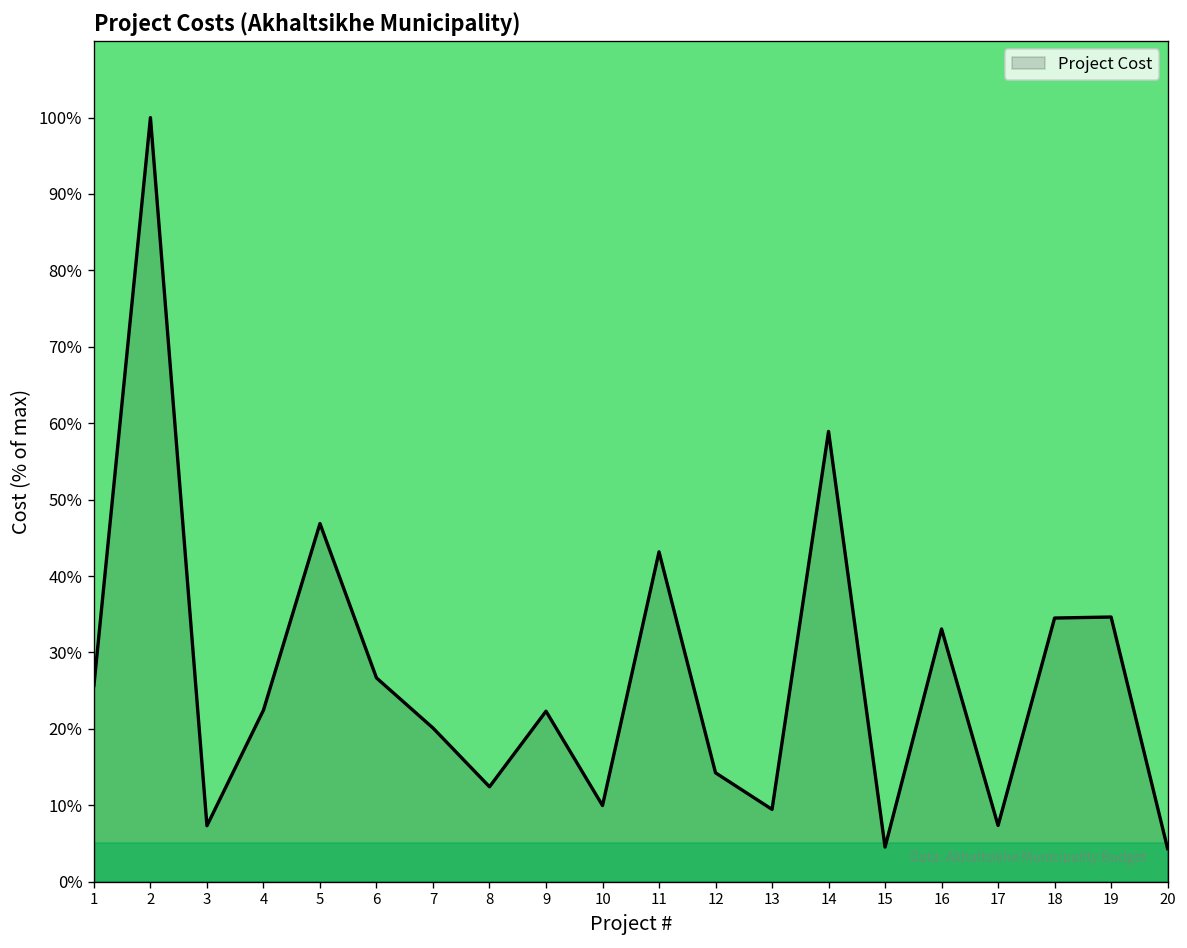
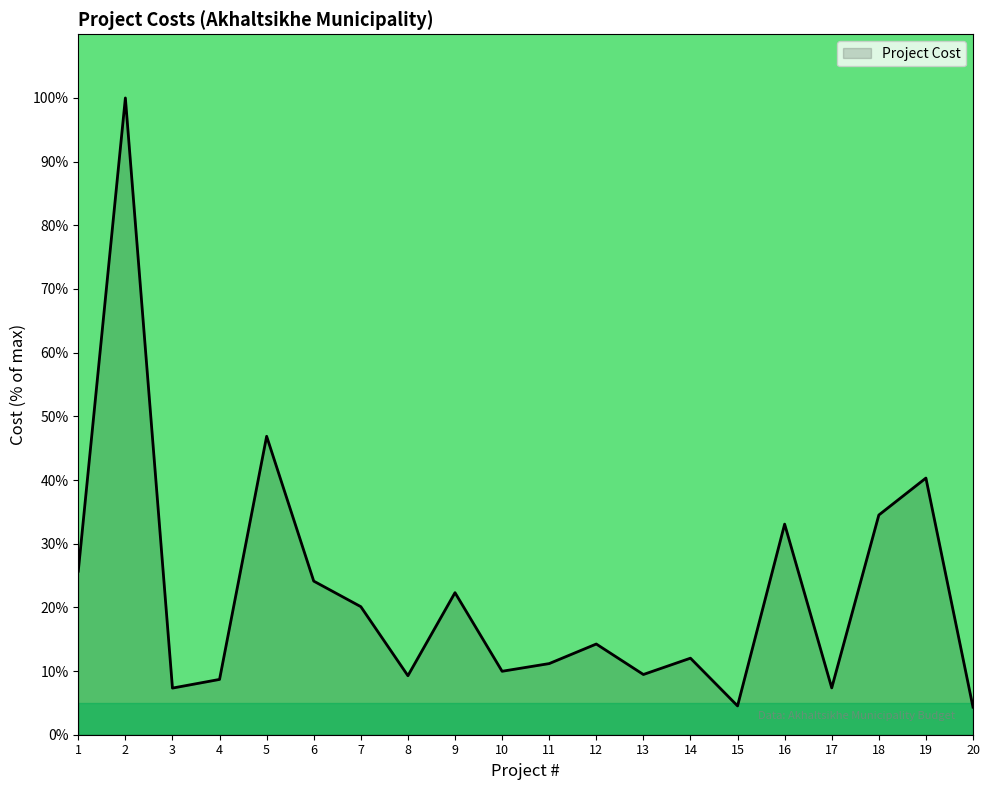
4: 22% -> 9%
6: 27% -> 24%
8: 12% -> 9%
11: 43% -> 11%
14: 59% -> 12%
19: 35% -> 40%
